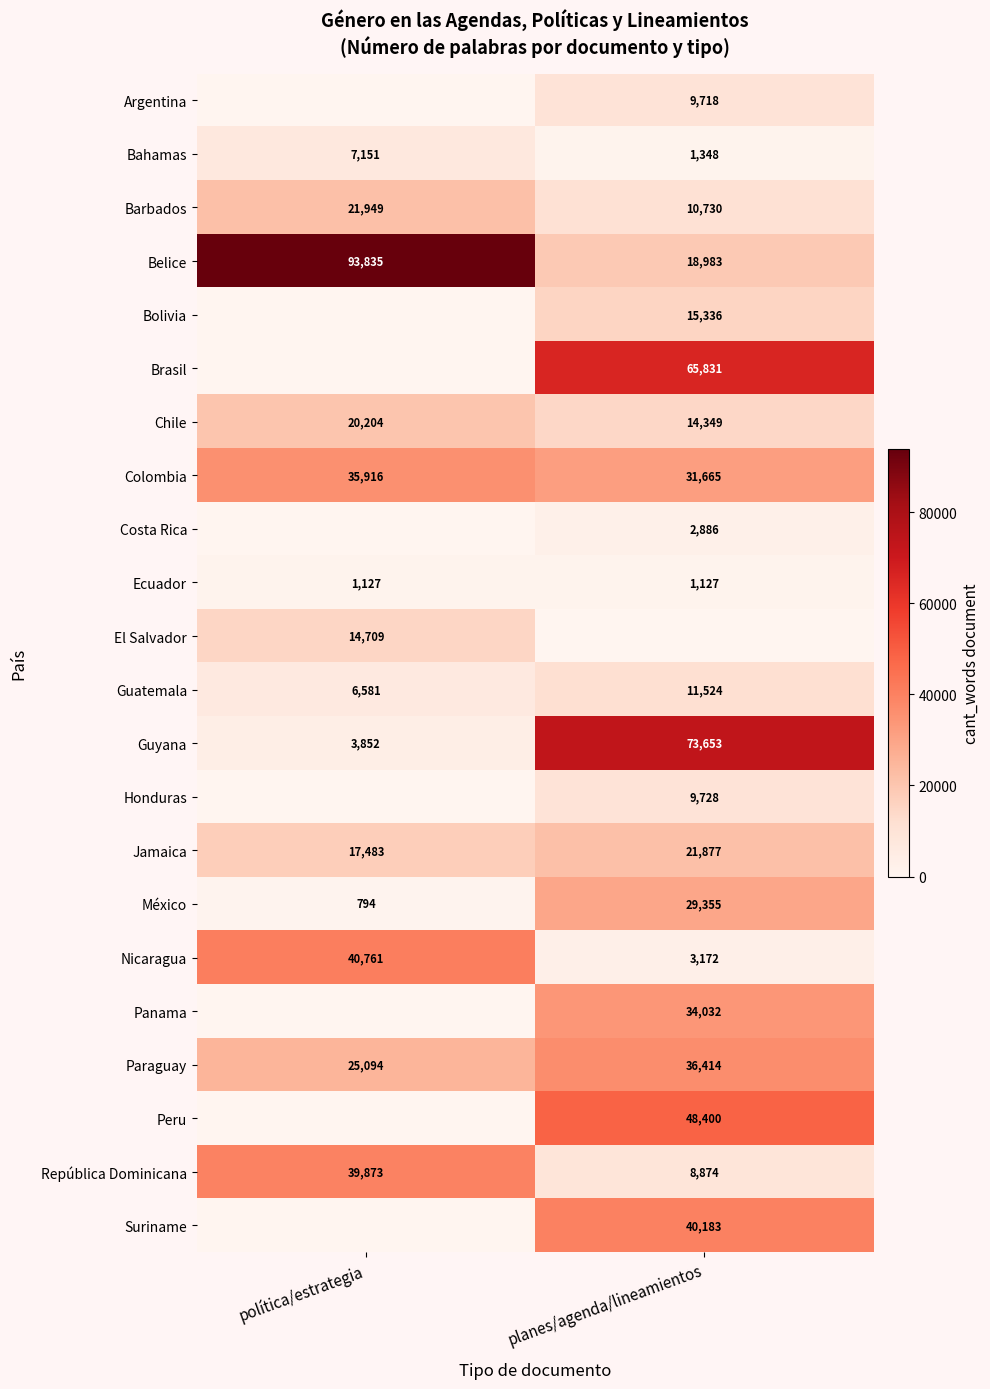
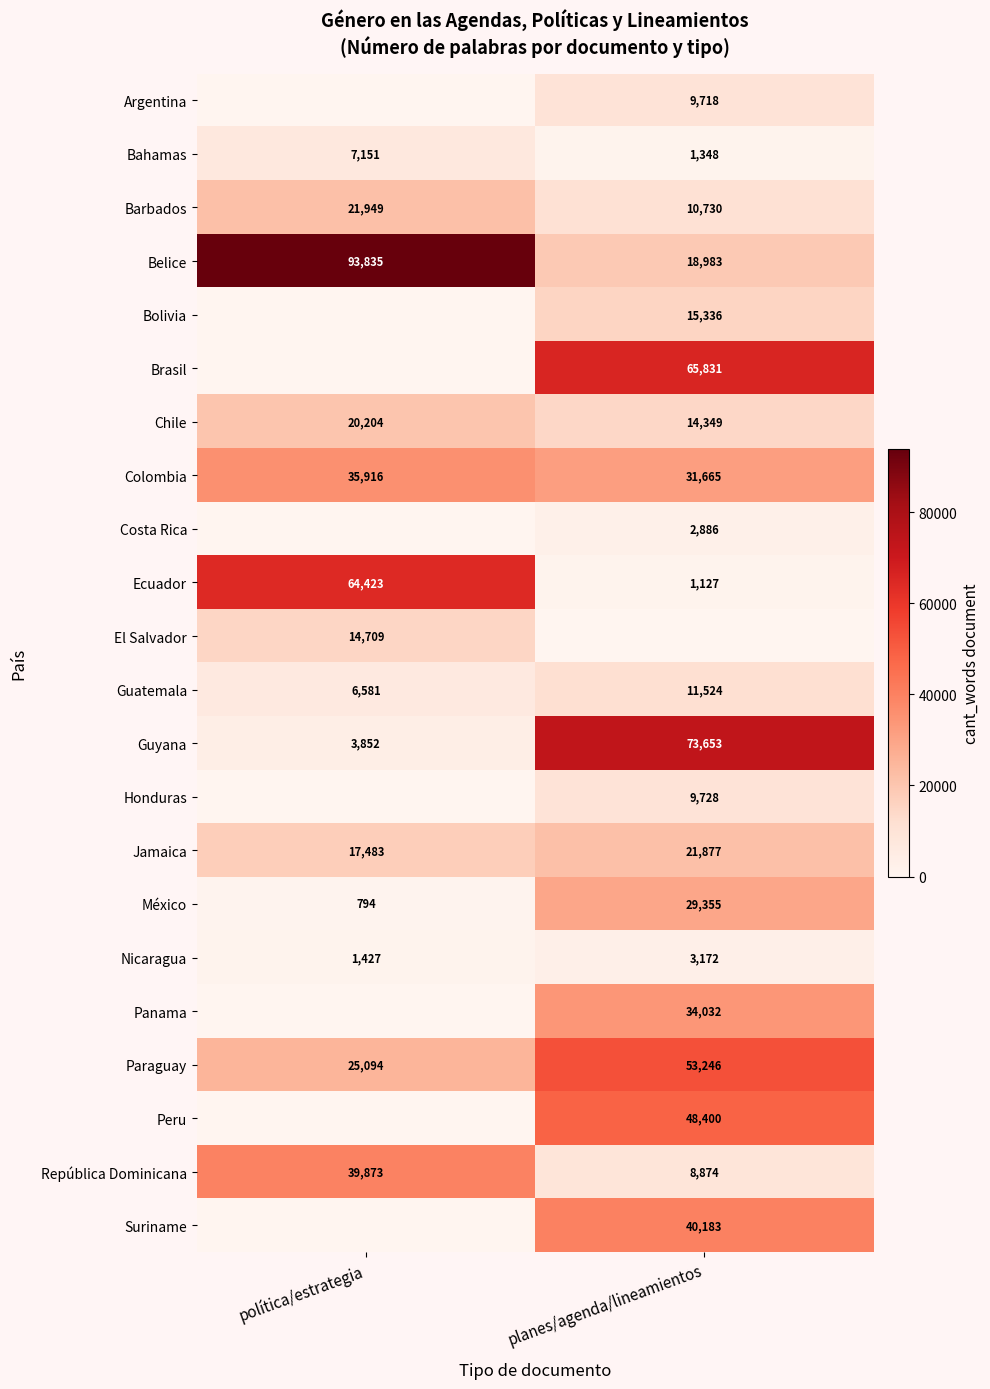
Ecuador, política/estrategia: 1,127 -> 64,423
Nicaragua, política/estrategia: 40,761 -> 1,427
Paraguay, planes/agenda/lineamientos: 36,414 -> 53,246
